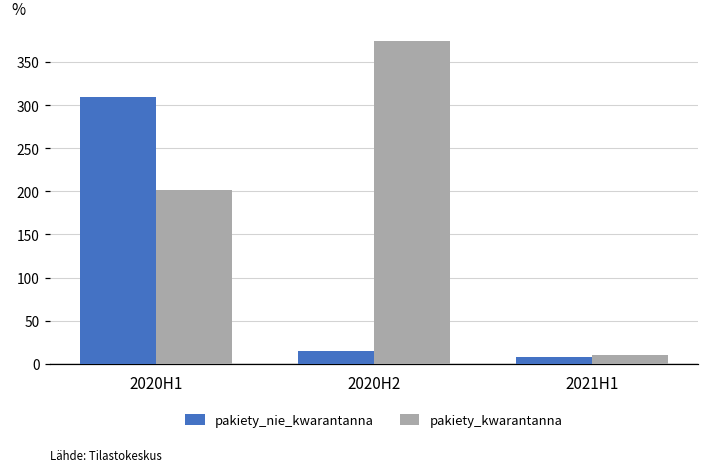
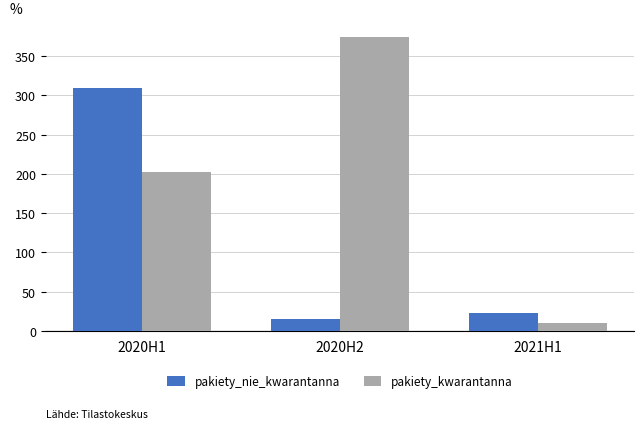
pakiety_nie_kwarantanna, 2021H1: 10 -> 20
